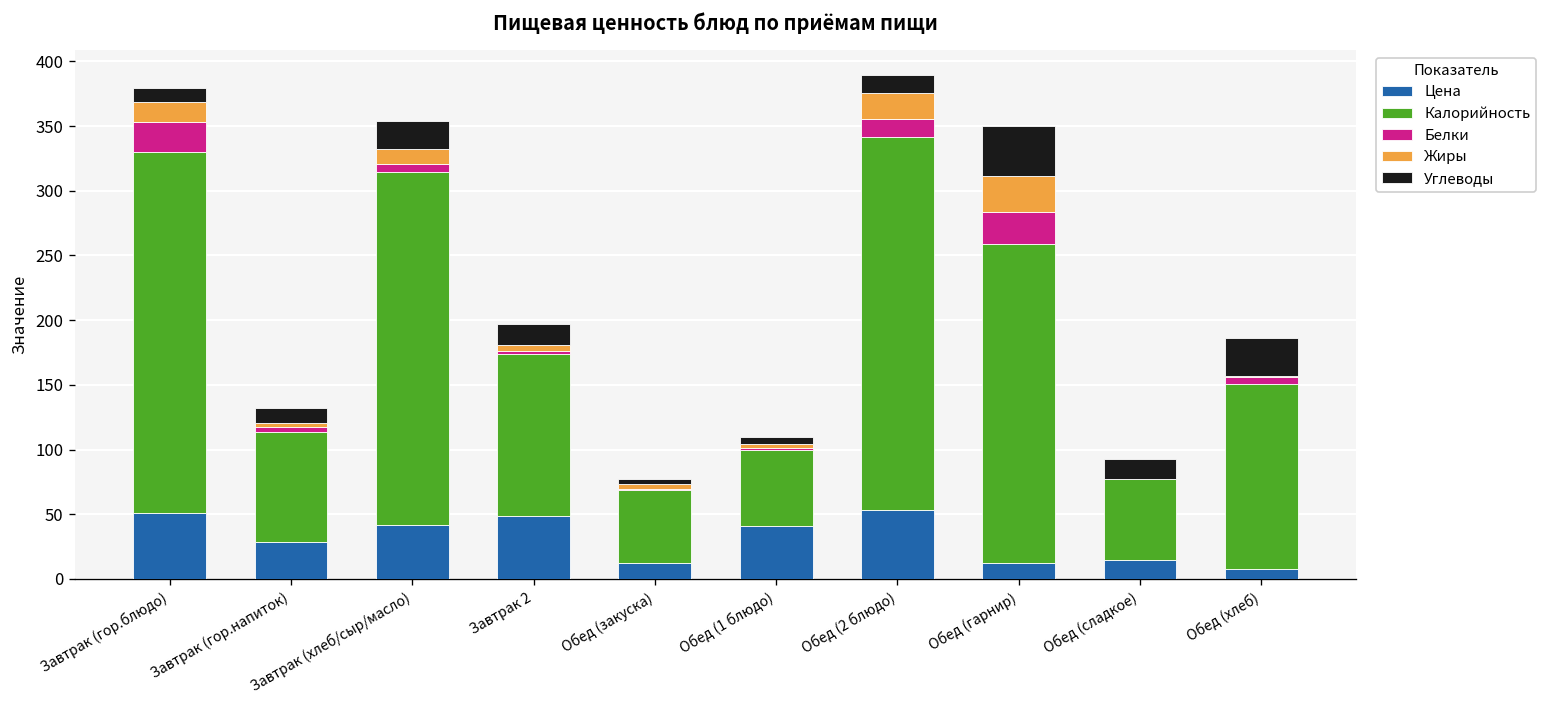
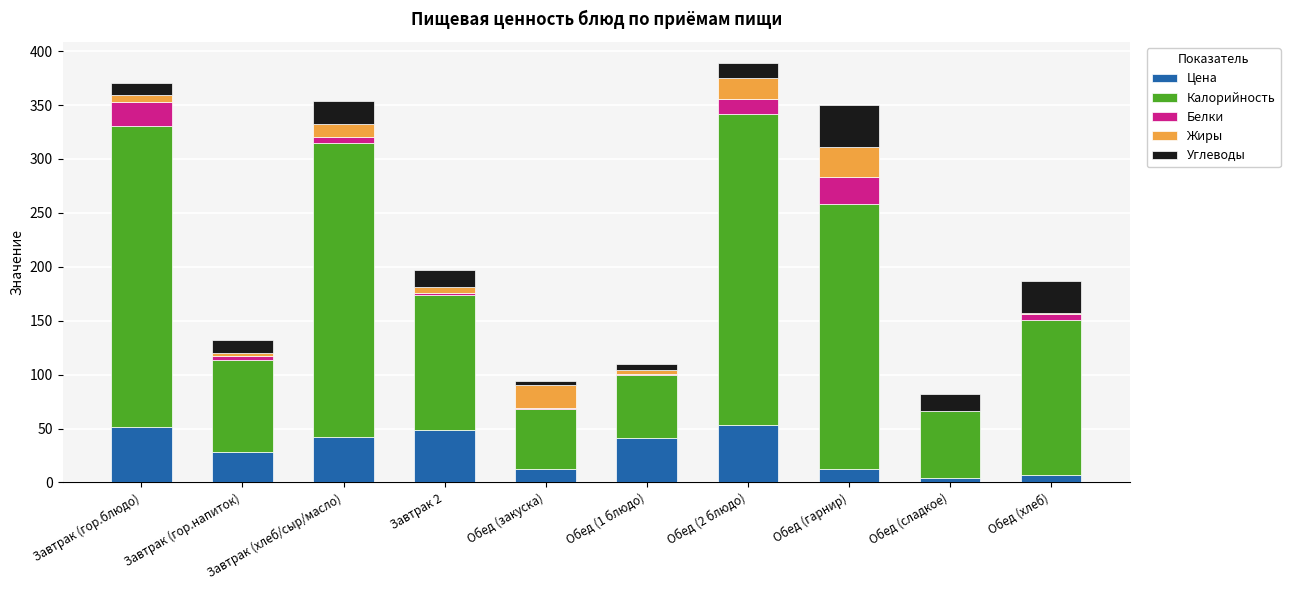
Жиры, Завтрак (гор.блюдо): 16 -> 6
Жиры, Обед (закуска): 4 -> 21
Цена, Обед (сладкое): 15 -> 4
